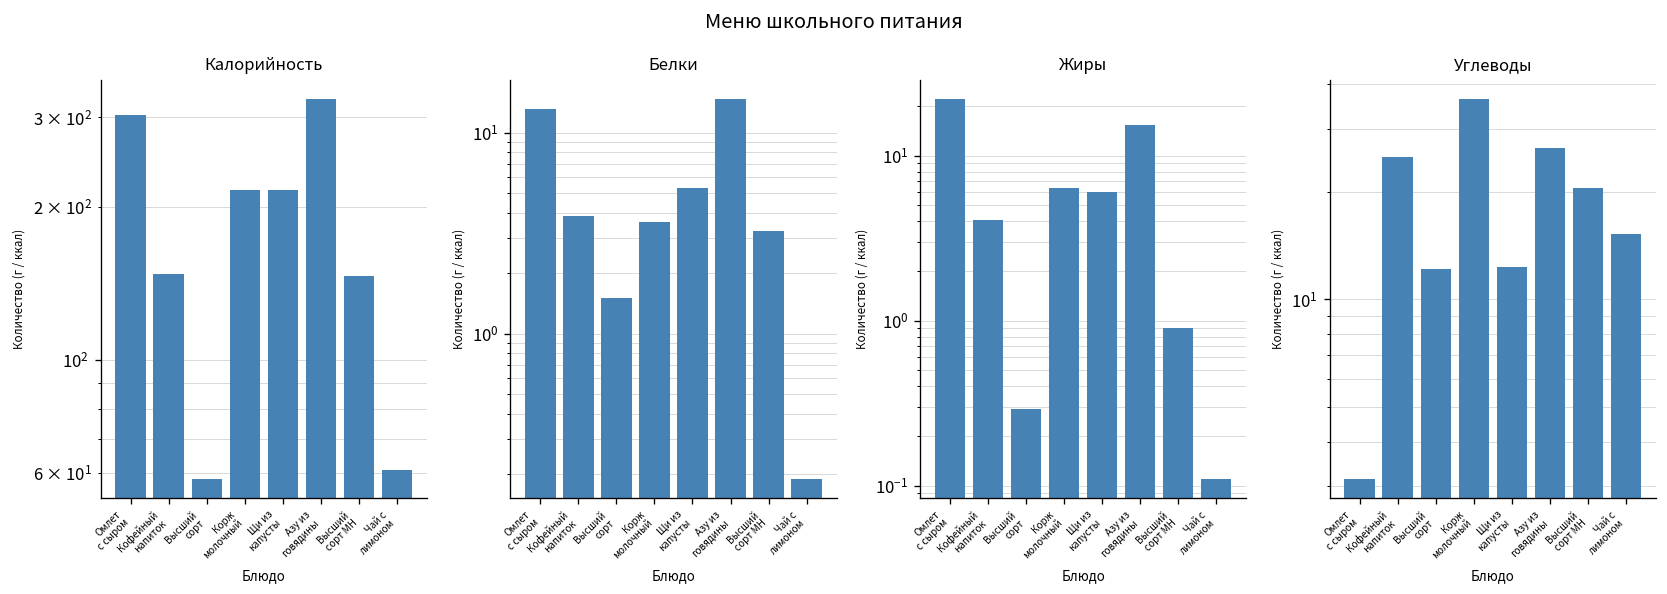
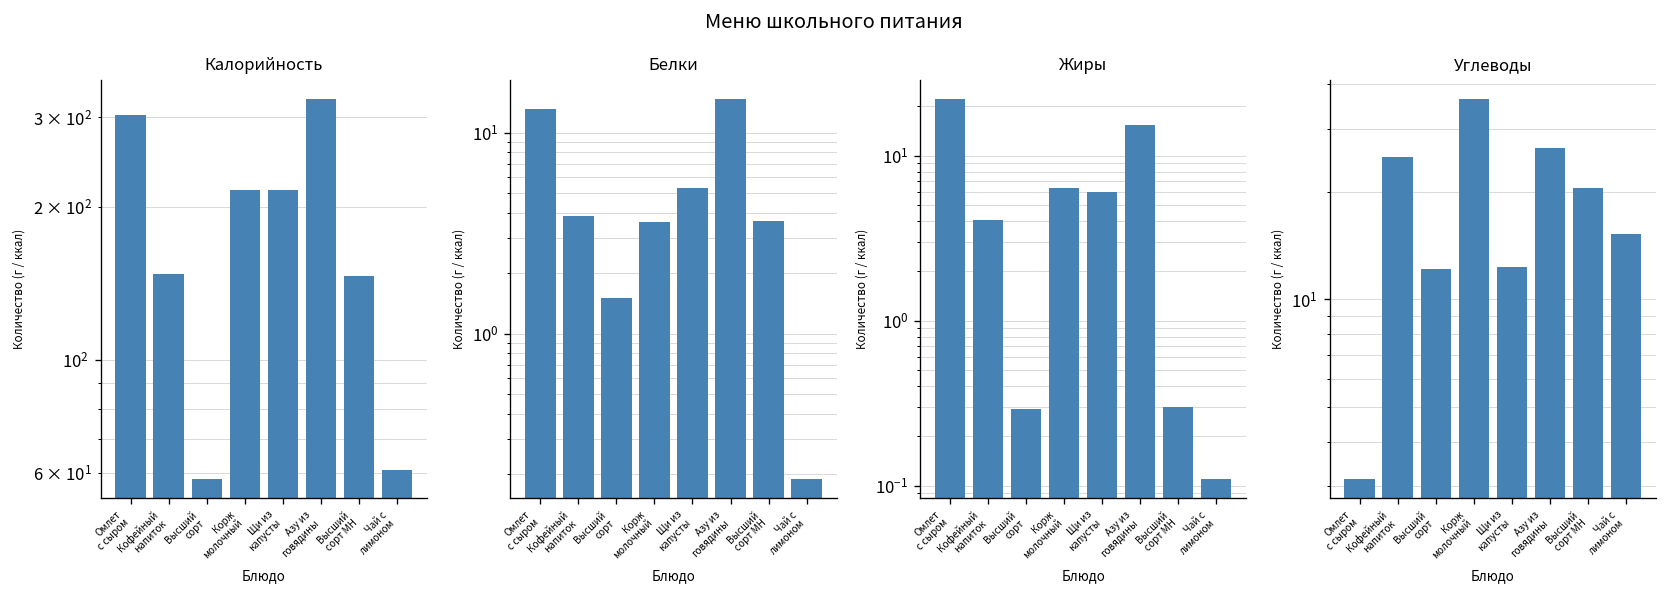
Белки, Высший сорт МН: 3.2 -> 3.6
Жиры, Высший сорт МН: 0.9 -> 0.3
